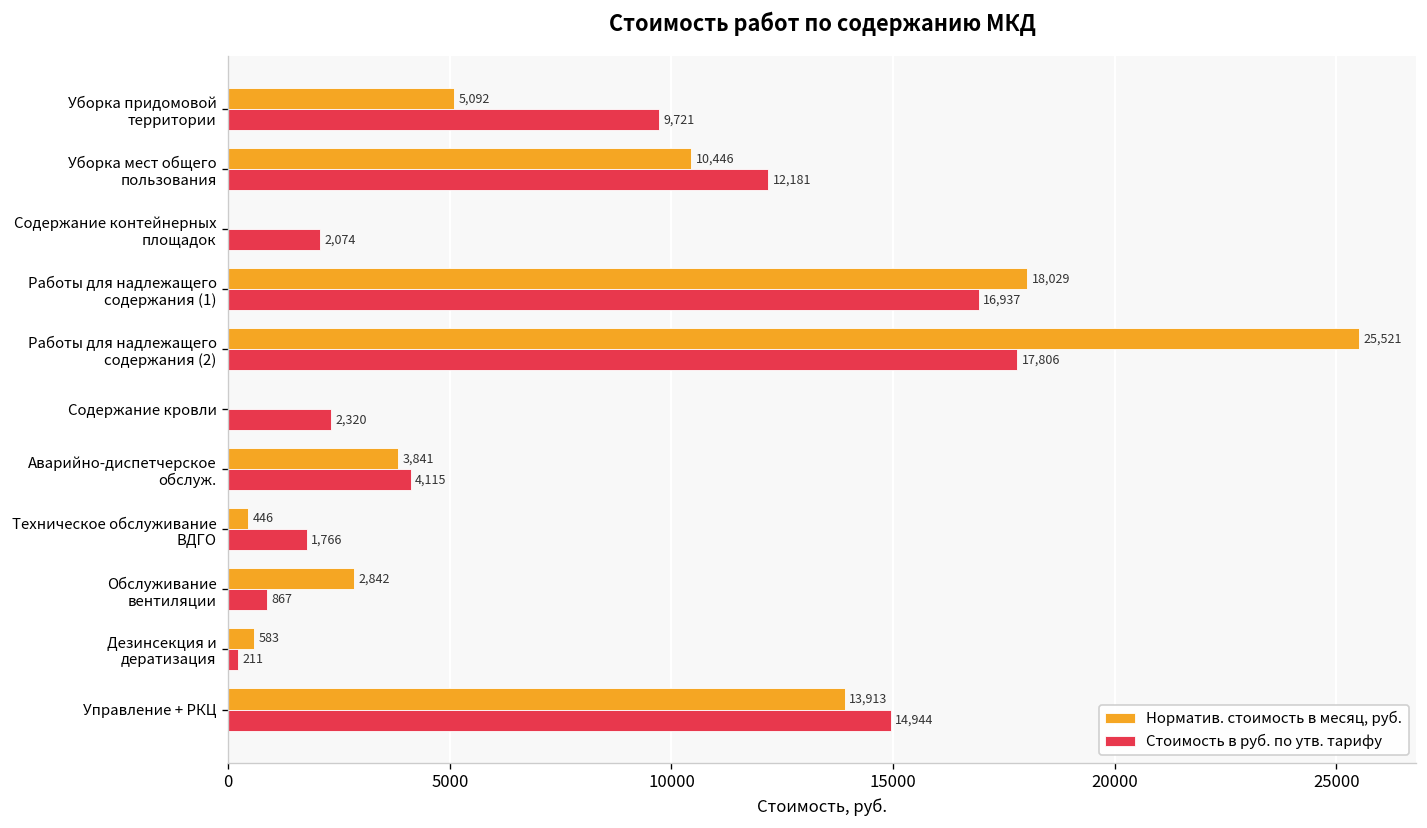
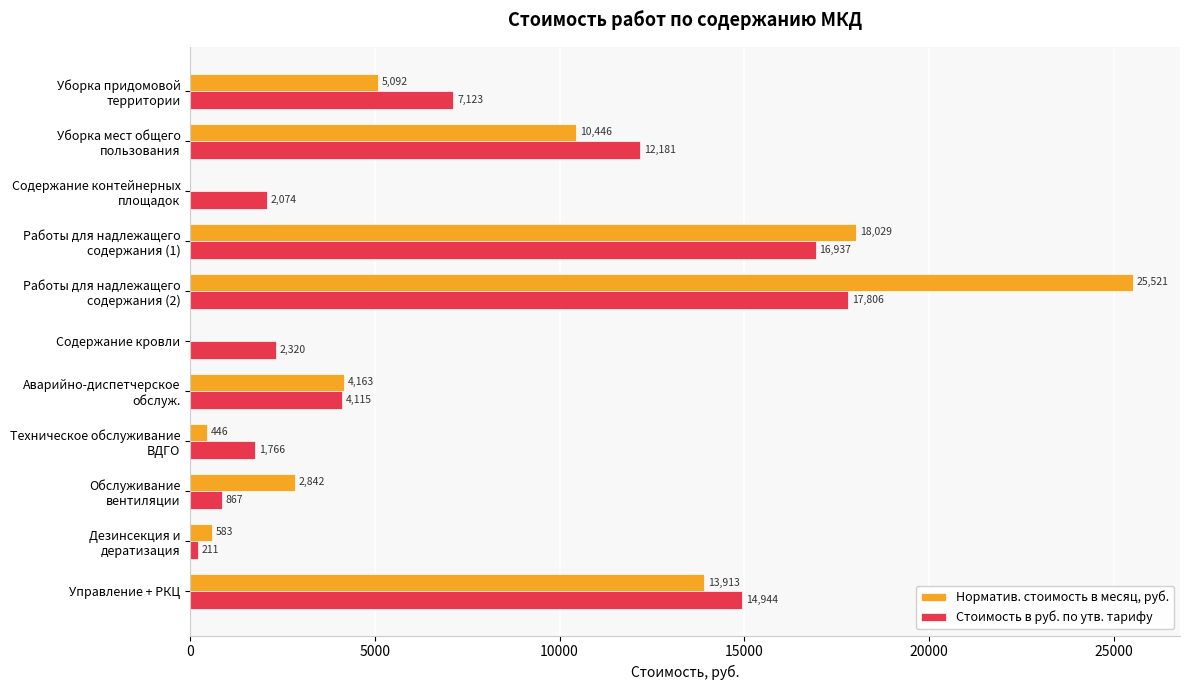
Стоимость в руб. по утв. тарифу, Уборка придомовой территории: 9,721 -> 7,123
Норматив. стоимость в месяц, руб., Аварийно-диспетчерское обслуж.: 3,841 -> 4,163
